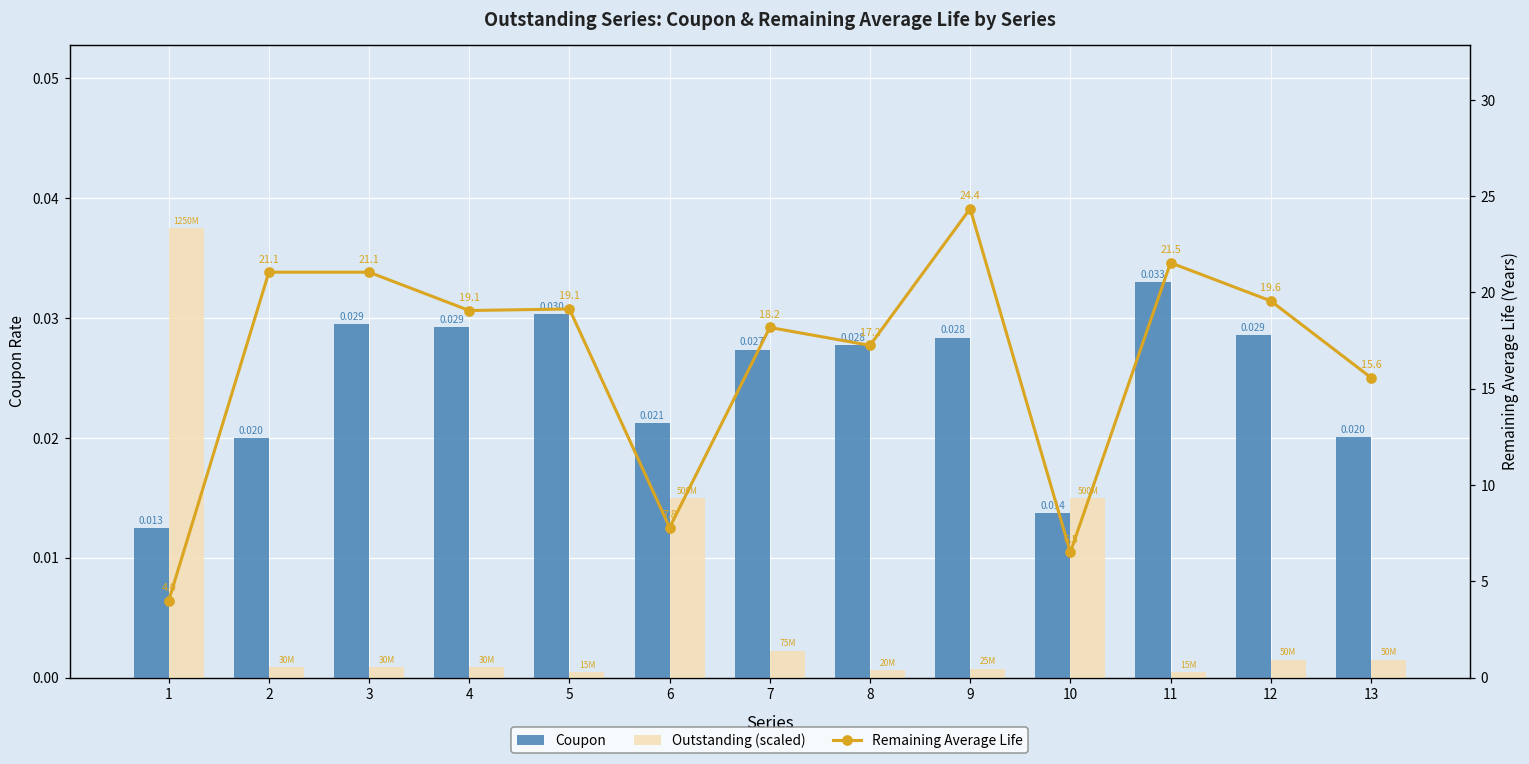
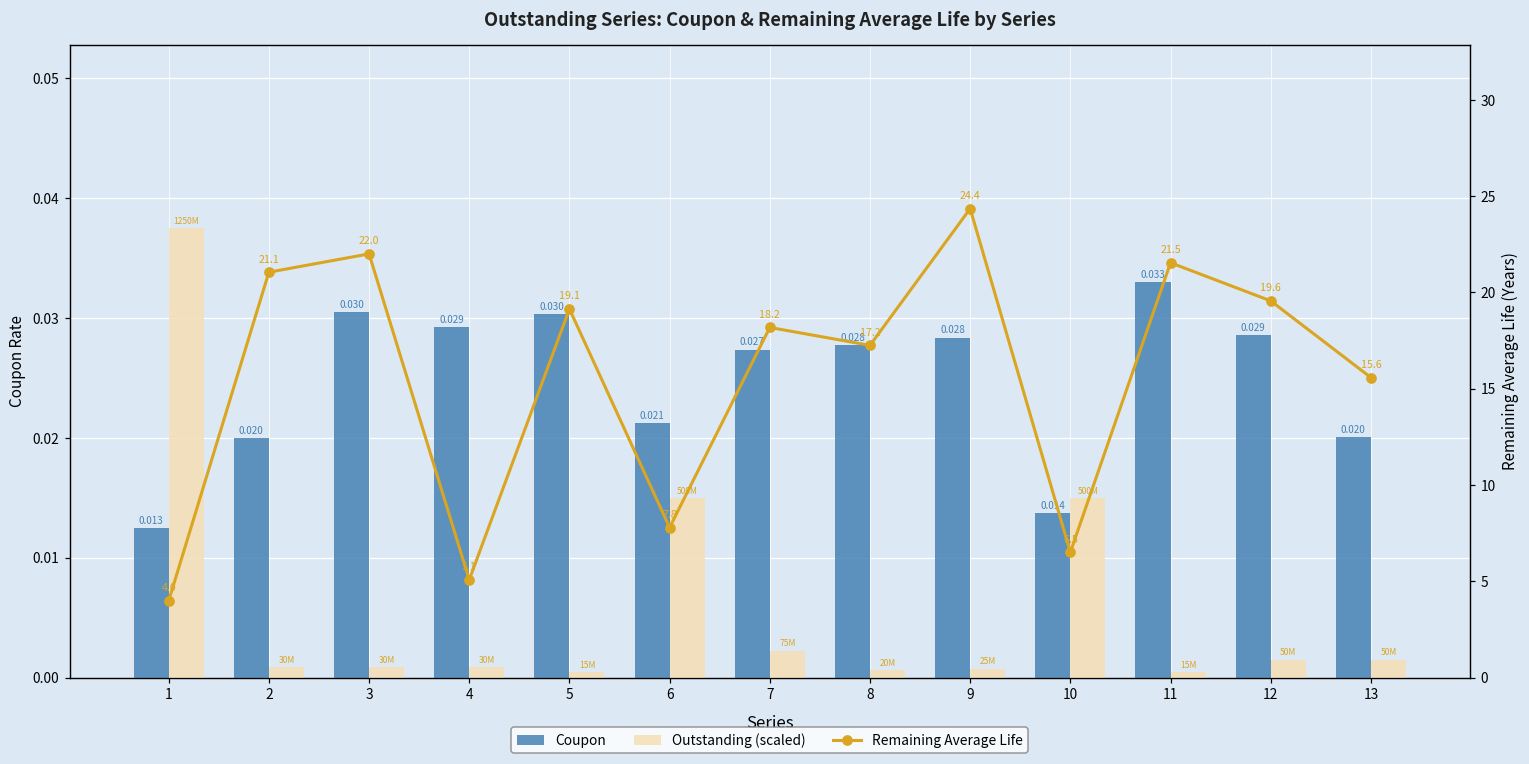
Coupon, 3: 0.029 -> 0.030
Remaining Average Life, 3: 21.1 -> 22.0
Remaining Average Life, 4: 19.1 -> 5.1
